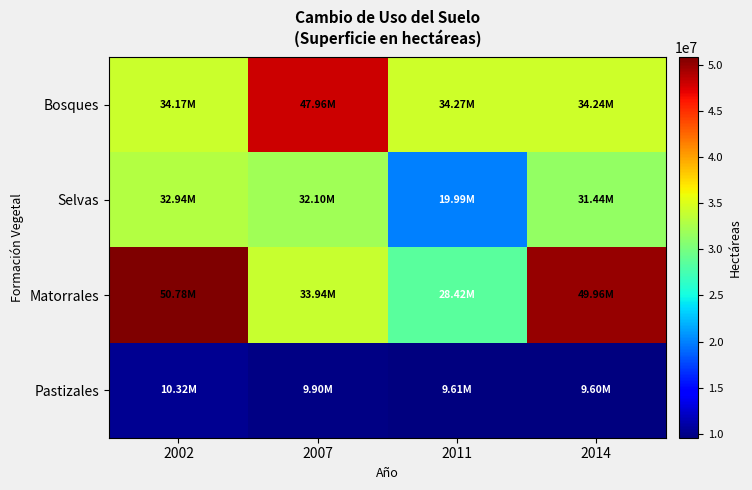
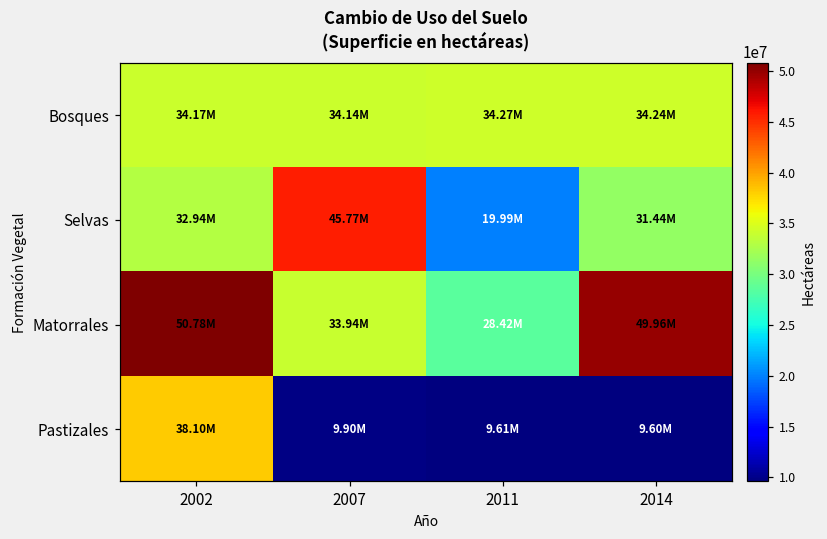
Bosques, 2007: 47.96M -> 34.14M
Selvas, 2007: 32.10M -> 45.77M
Pastizales, 2002: 10.32M -> 38.10M
